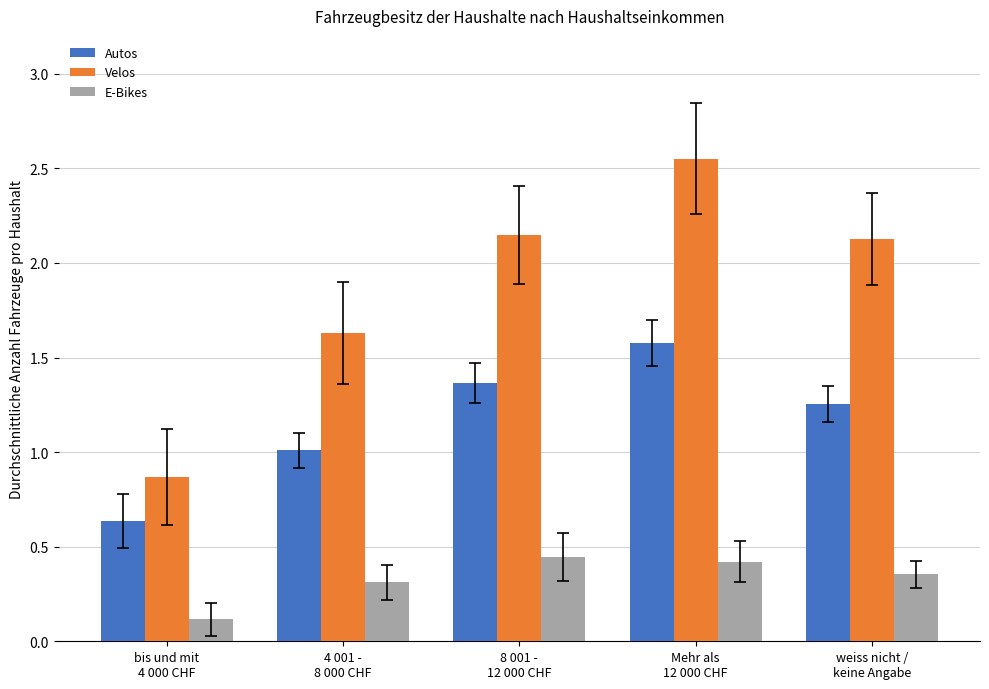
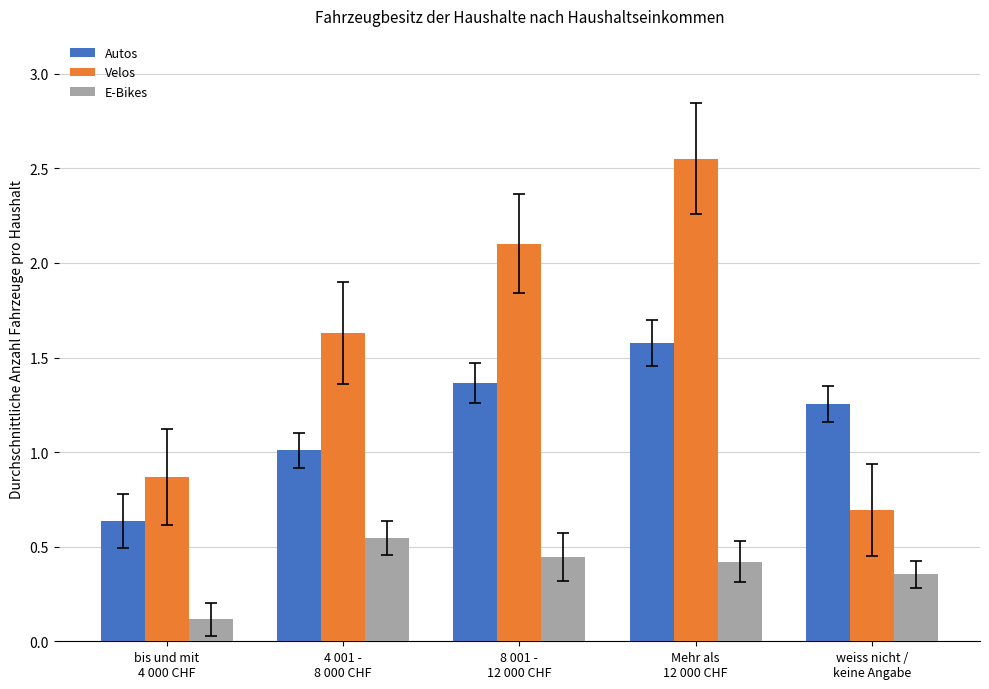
E-Bikes, 4 001 - 8 000 CHF: 0.31 -> 0.55
Velos, 8 001 - 12 000 CHF: 2.15 -> 2.10
Velos, weiss nicht / keine Angabe: 2.12 -> 0.69
